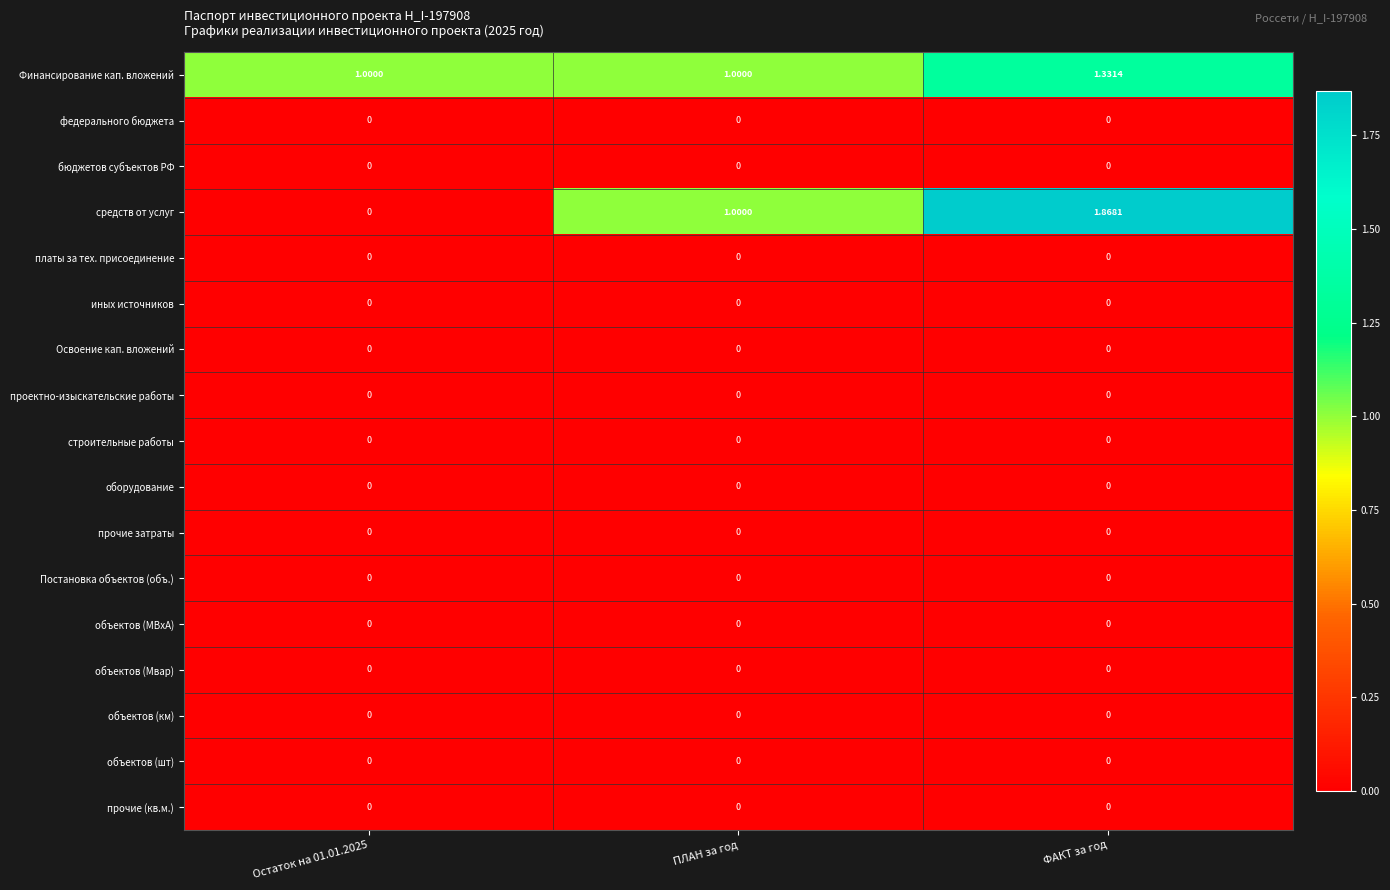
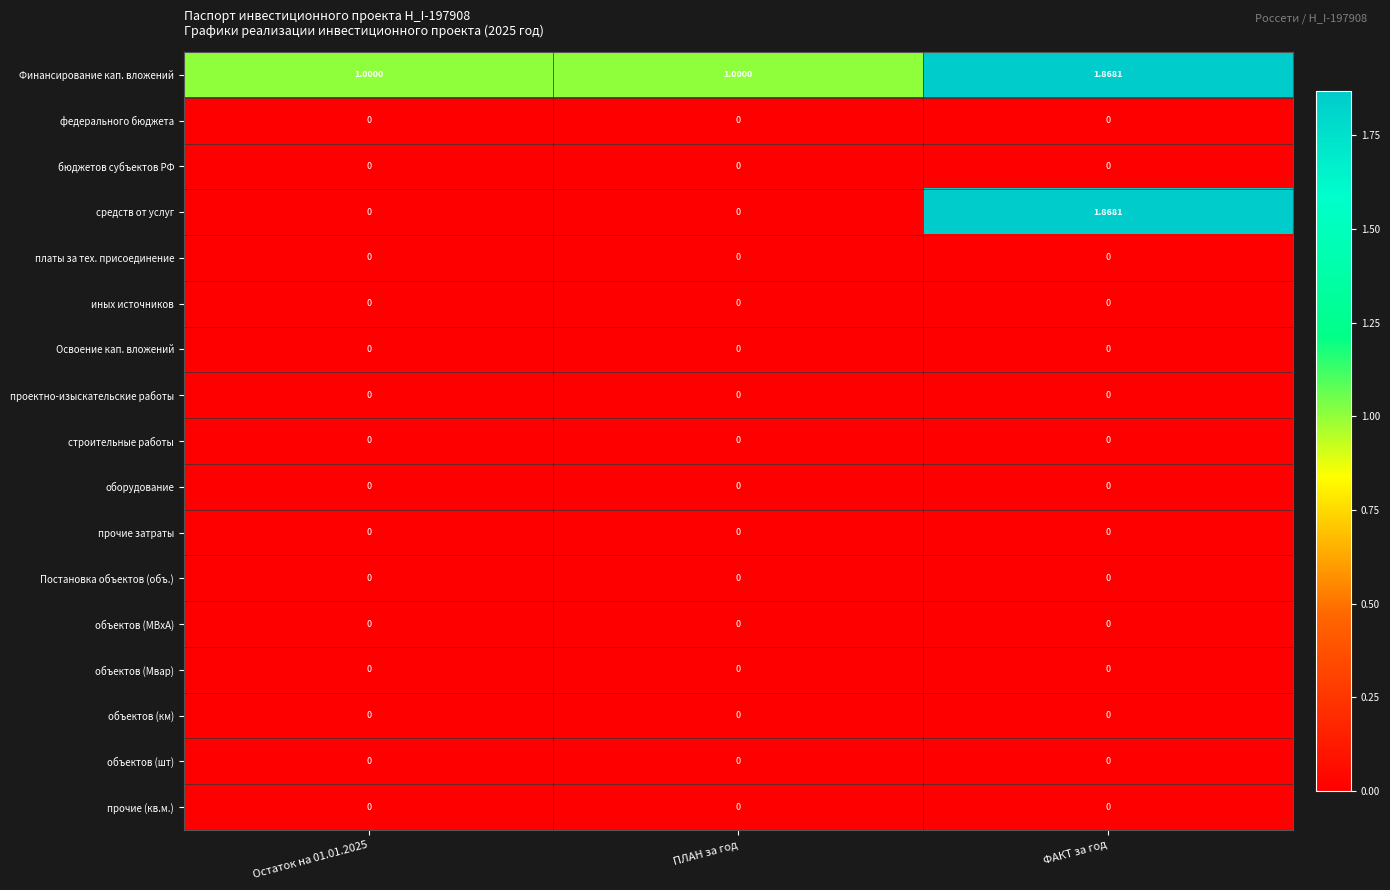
Финансирование кап. вложений, ФАКТ за год: 1.3314 -> 1.8681
средств от услуг, ПЛАН за год: 1.0000 -> 0
